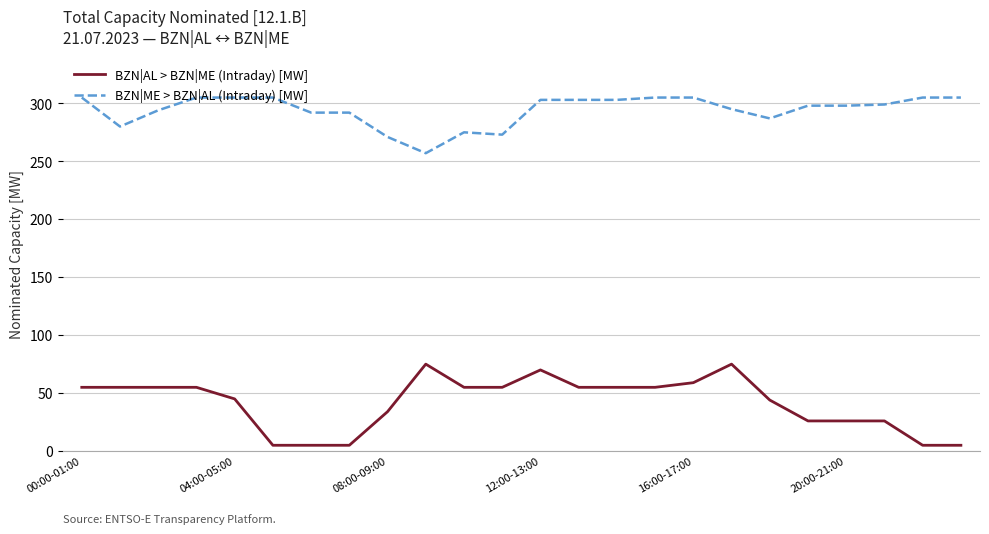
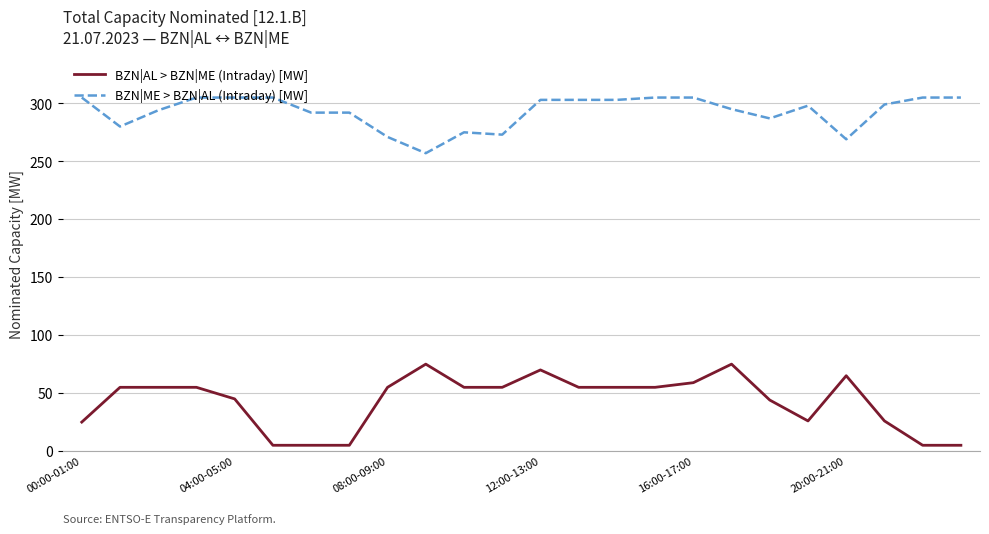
BZN|AL > BZN|ME (Intraday) [MW], 00:00-01:00: 55 -> 25
BZN|AL > BZN|ME (Intraday) [MW], 08:00-09:00: 34 -> 55
BZN|AL > BZN|ME (Intraday) [MW], 20:00-21:00: 26 -> 65
BZN|ME > BZN|AL (Intraday) [MW], 20:00-21:00: 298 -> 269
